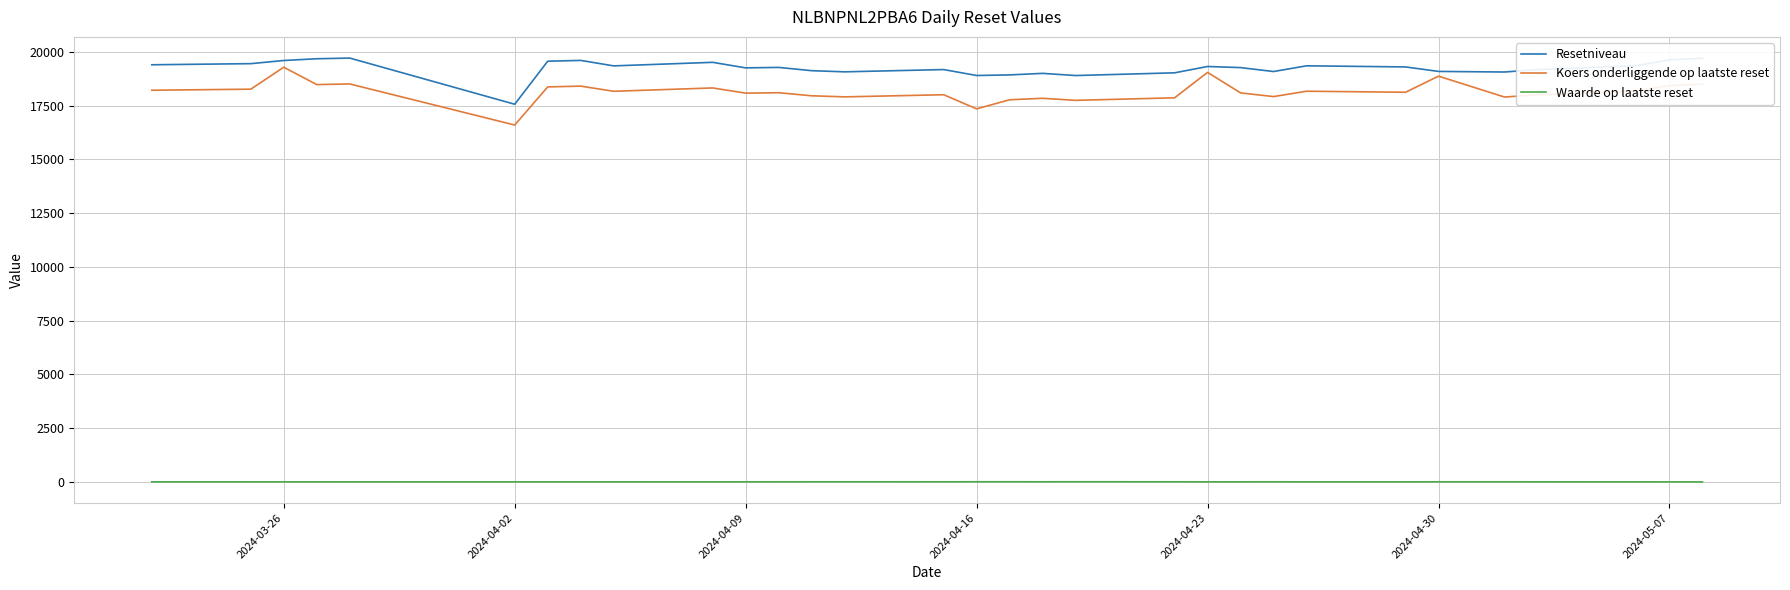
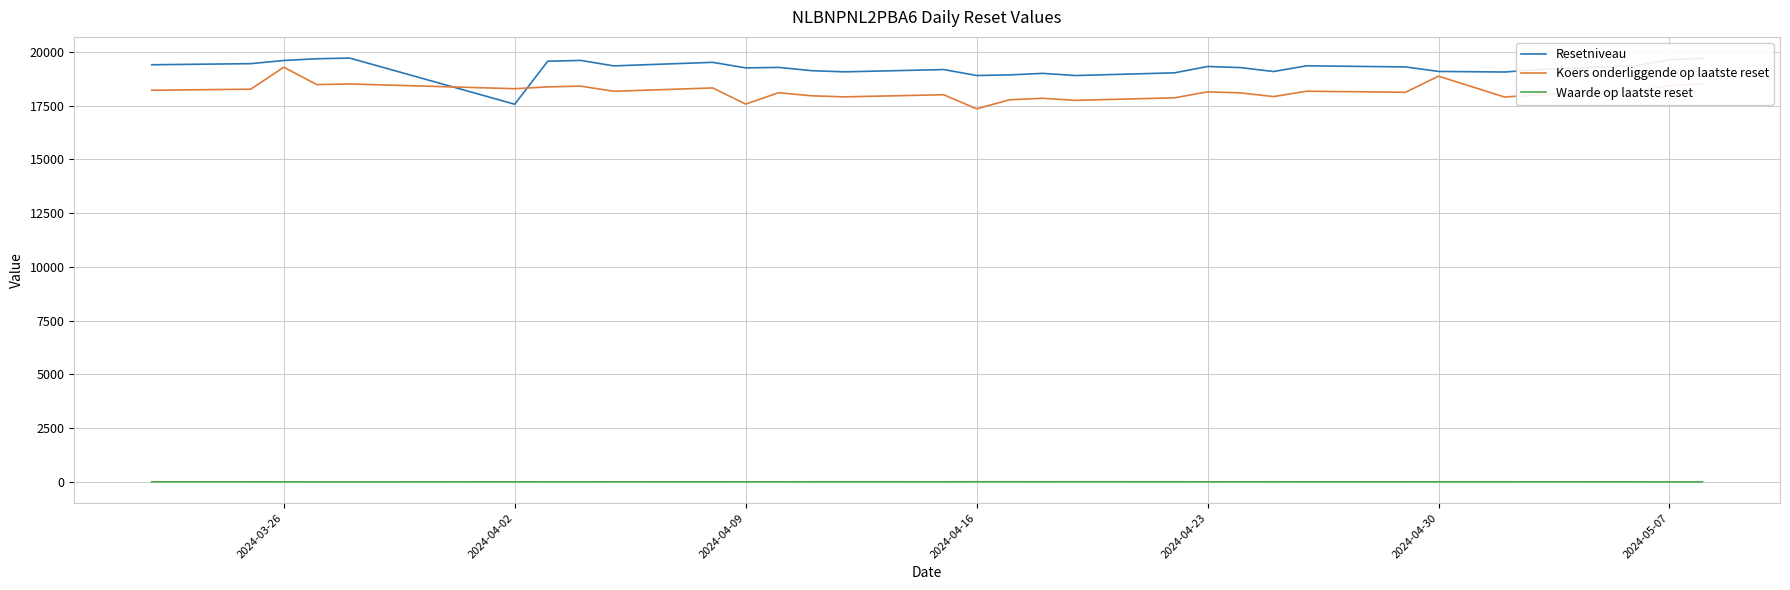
Koers onderliggende op laatste reset, 2024-04-02: 16600 -> 18300
Koers onderliggende op laatste reset, 2024-04-09: 18100 -> 17600
Koers onderliggende op laatste reset, 2024-04-23: 19000 -> 18100
